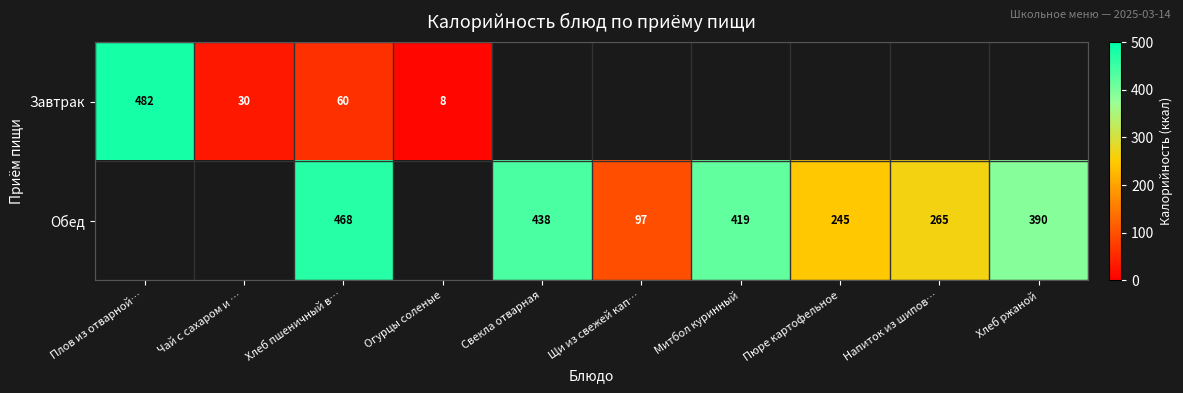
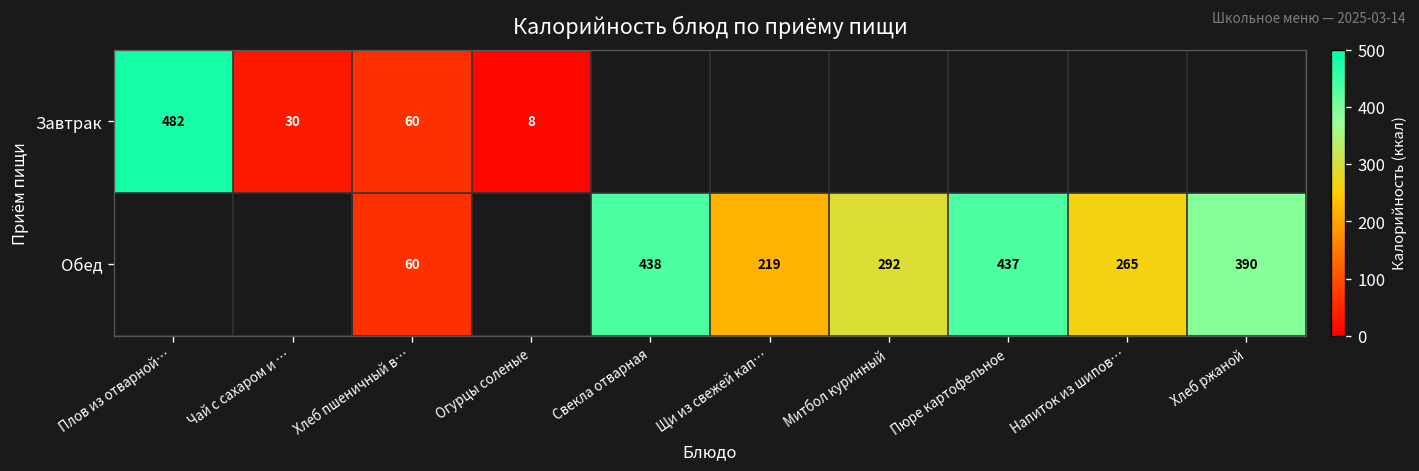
Обед, Хлеб пшеничный в…: 468 -> 60
Обед, Щи из свежей кап…: 97 -> 219
Обед, Митбол куринный: 419 -> 292
Обед, Пюре картофельное: 245 -> 437
